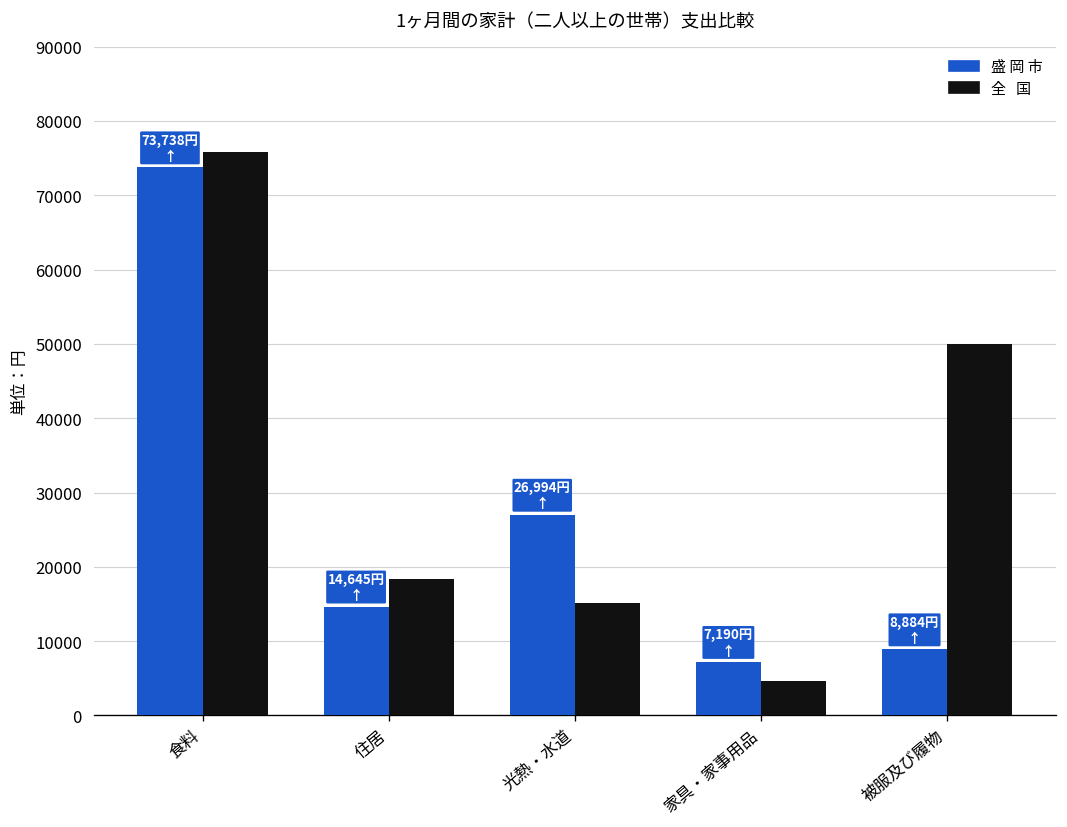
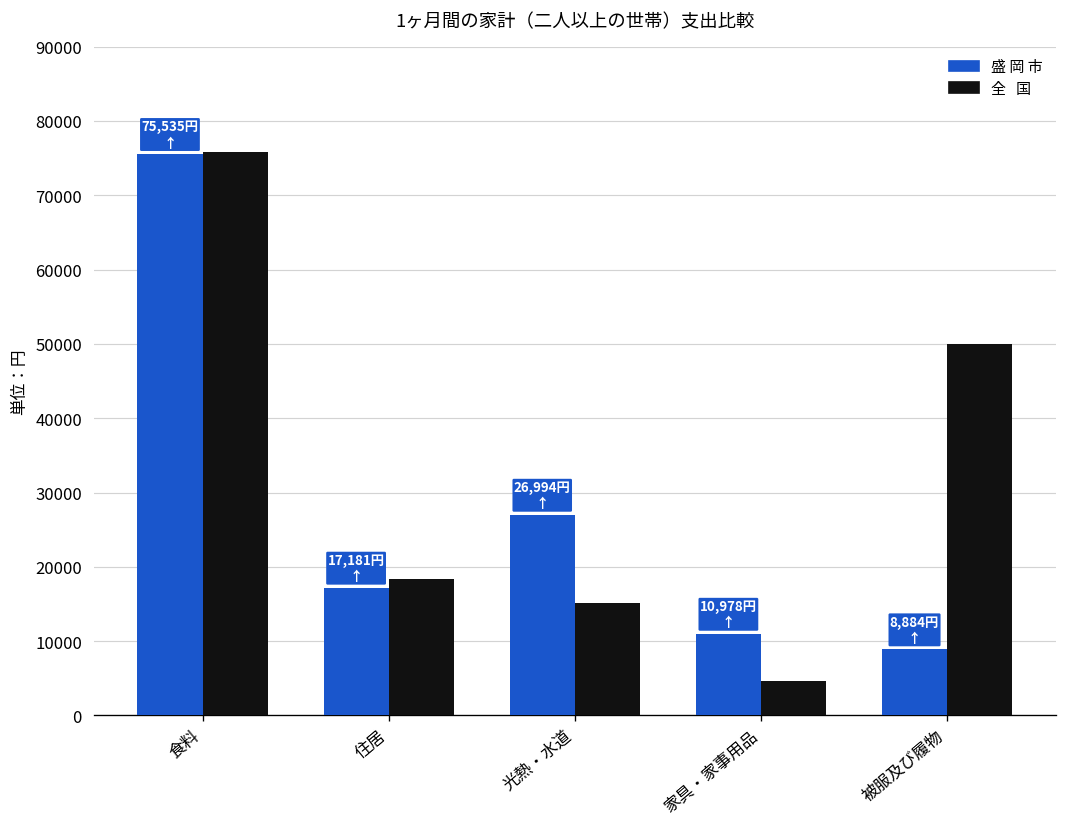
盛 岡 市, 食料: 73,738円 -> 75,535円
盛 岡 市, 住居: 14,645円 -> 17,181円
盛 岡 市, 家具・家事用品: 7,190円 -> 10,978円
